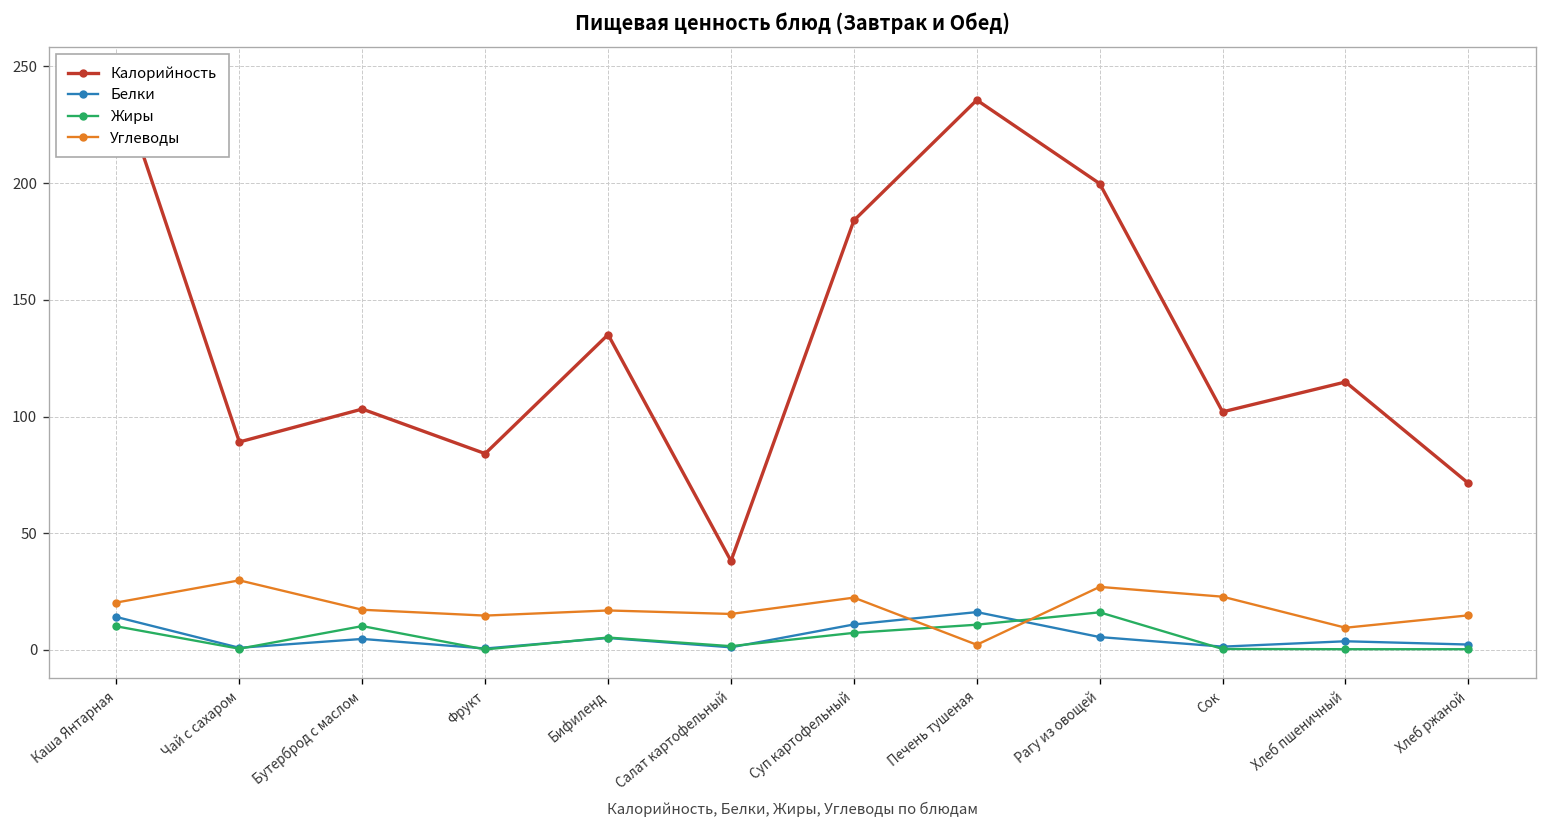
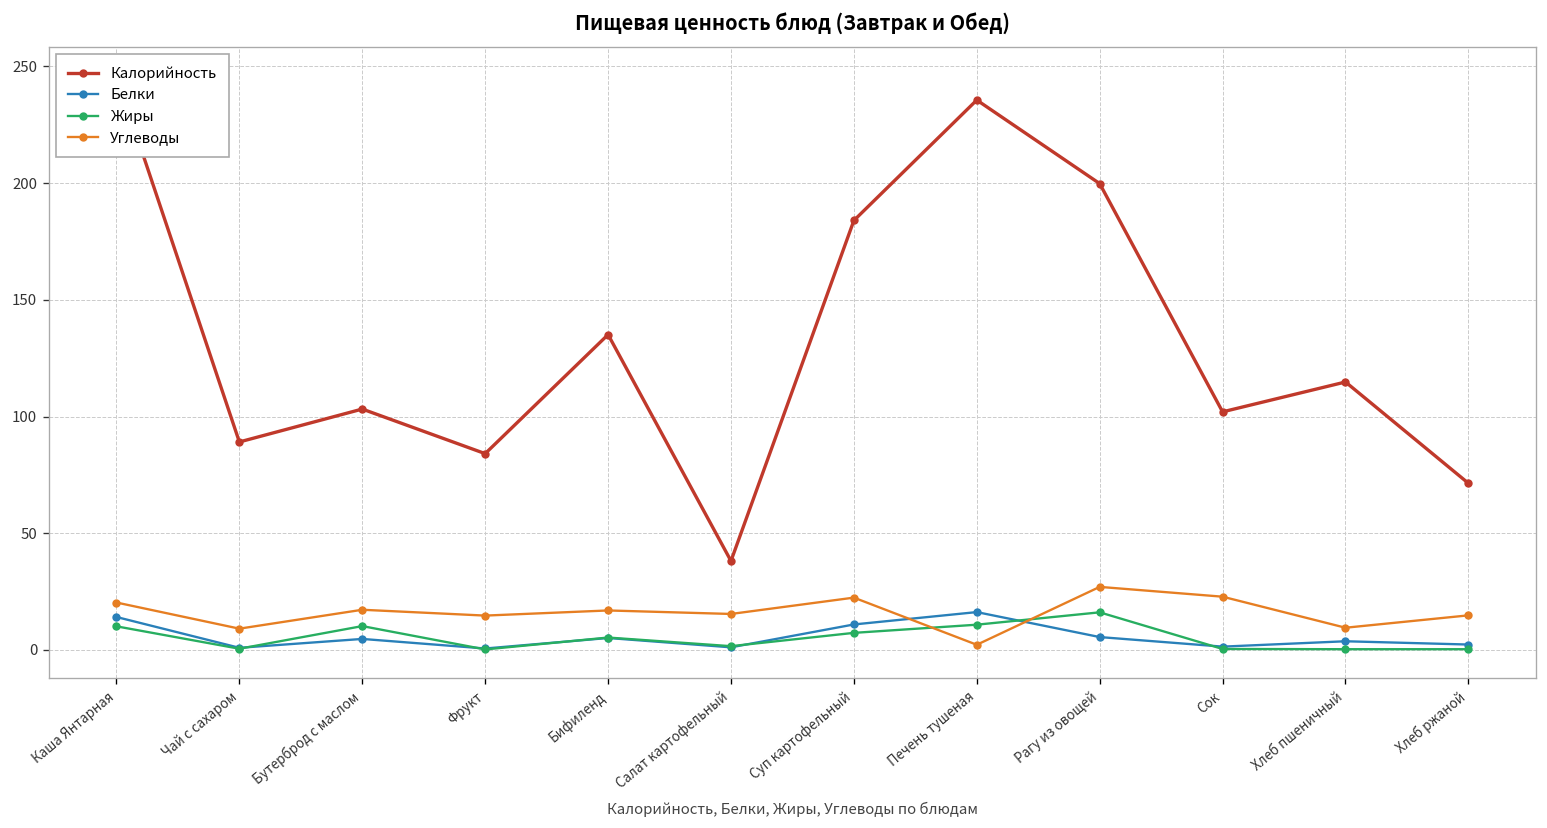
Углеводы, Чай с сахаром: 30 -> 9
